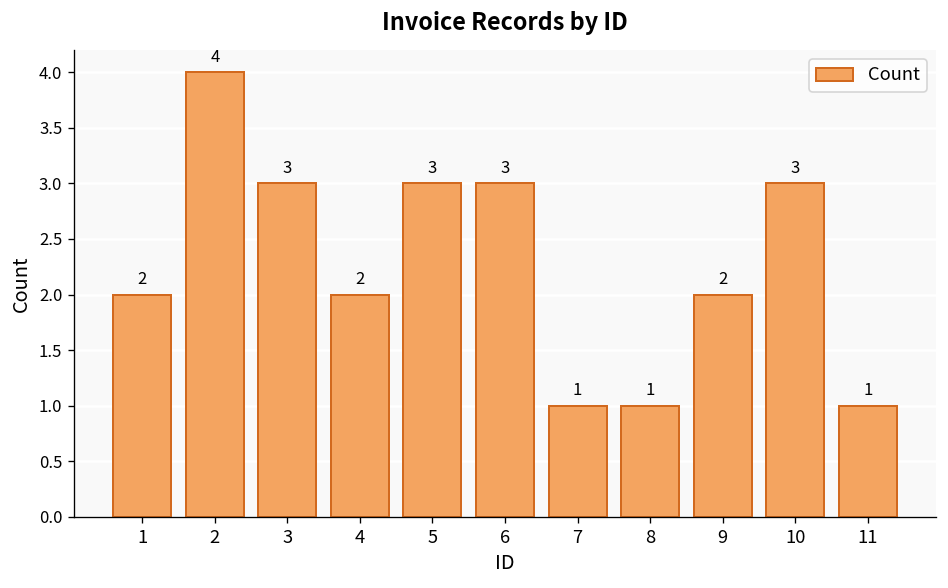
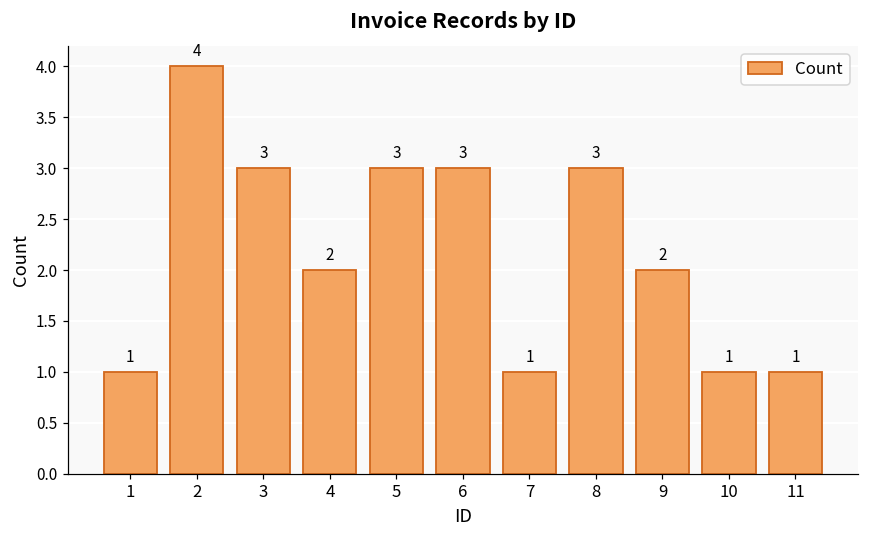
1: 2 -> 1
8: 1 -> 3
10: 3 -> 1
